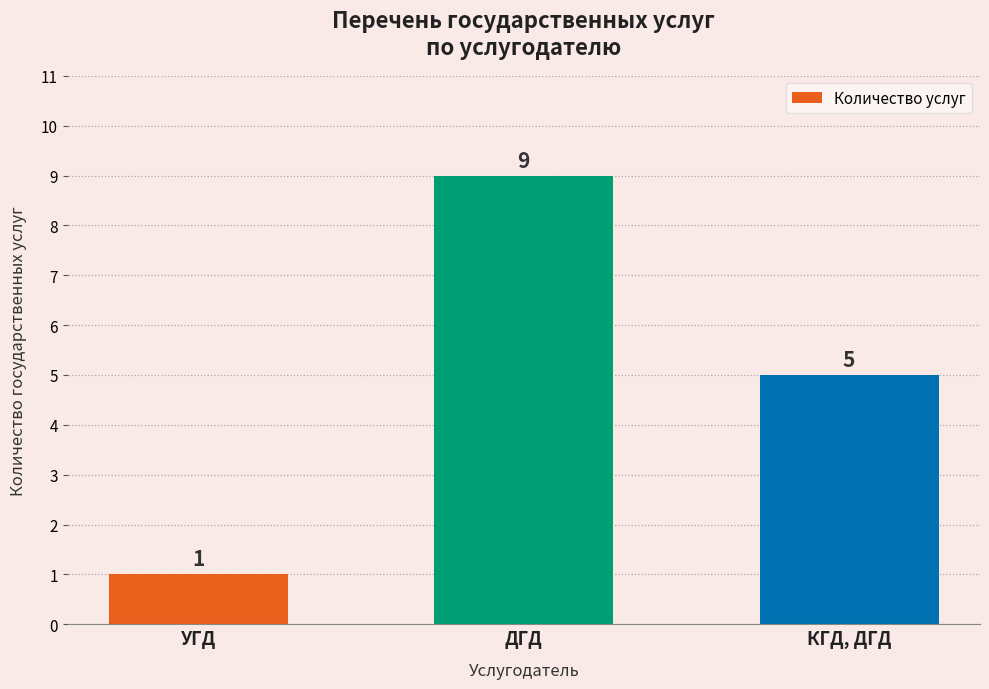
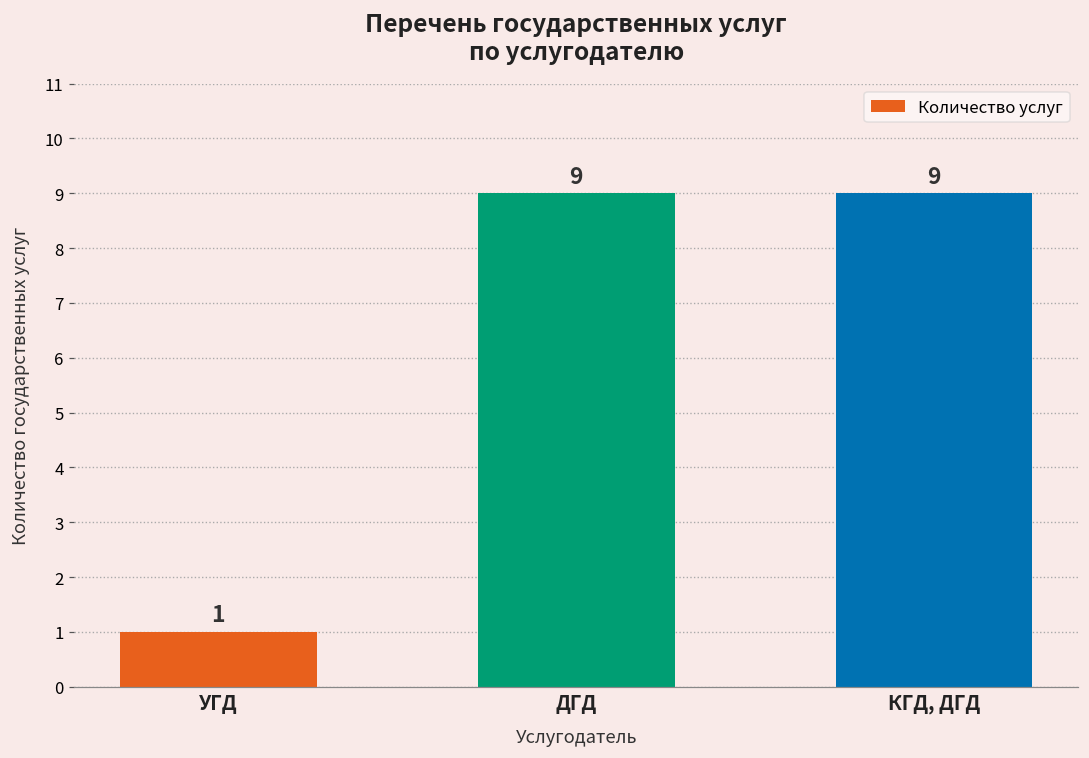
КГД, ДГД: 5 -> 9
